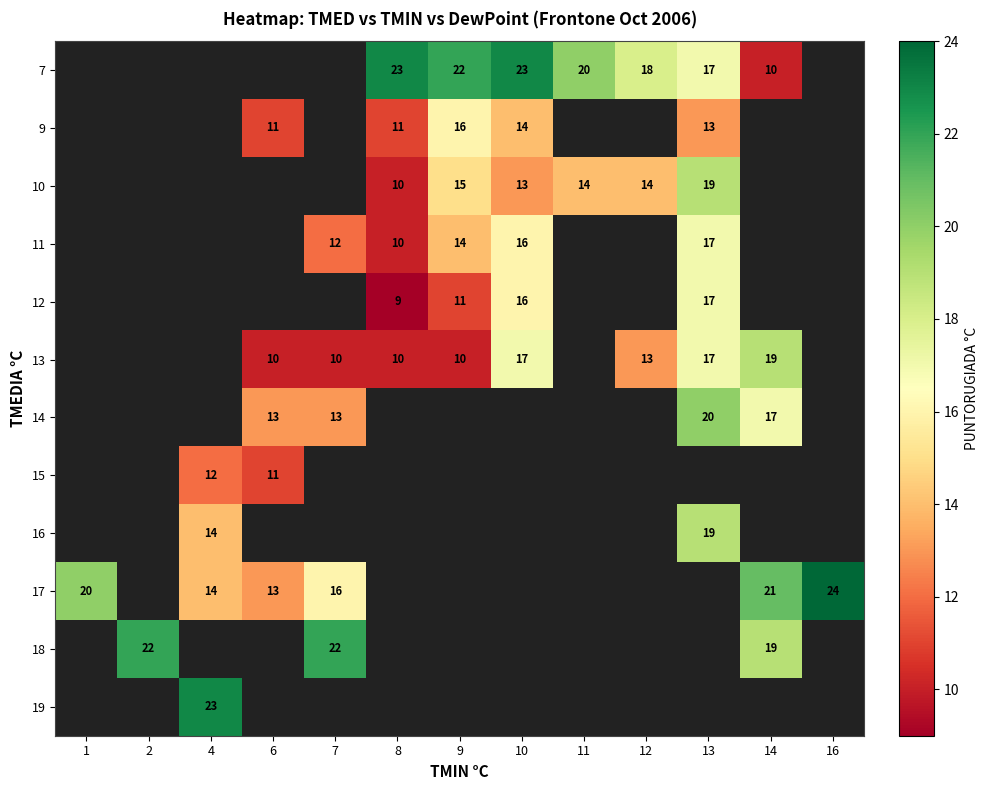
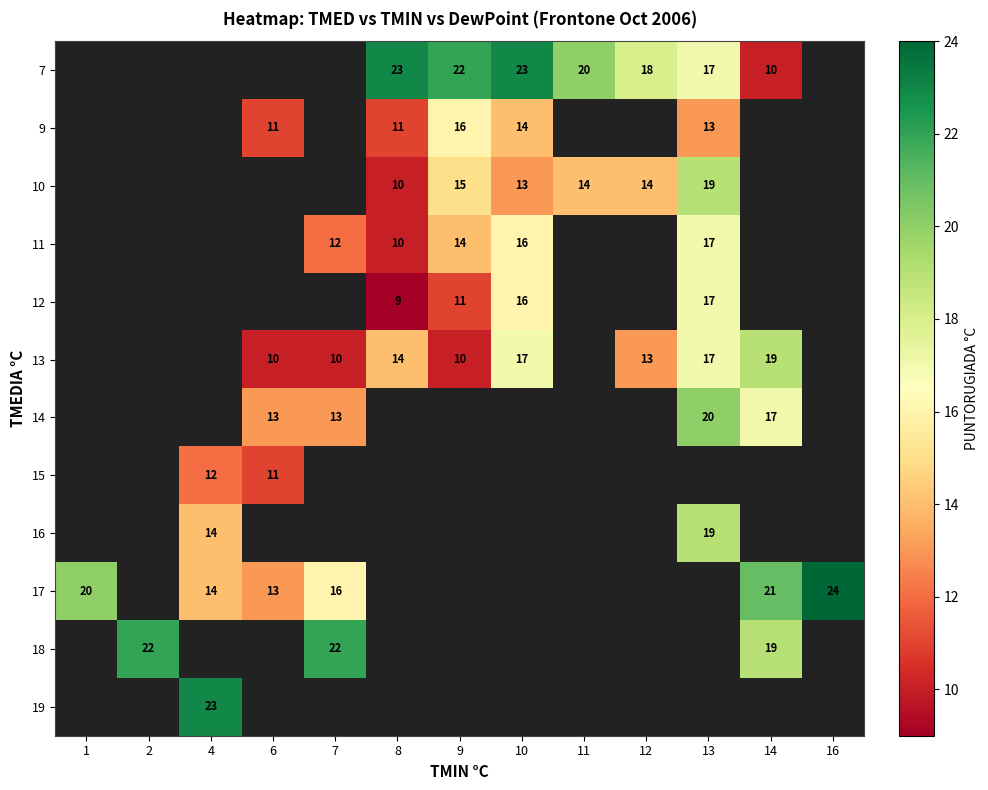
13, 8: 10 -> 14
